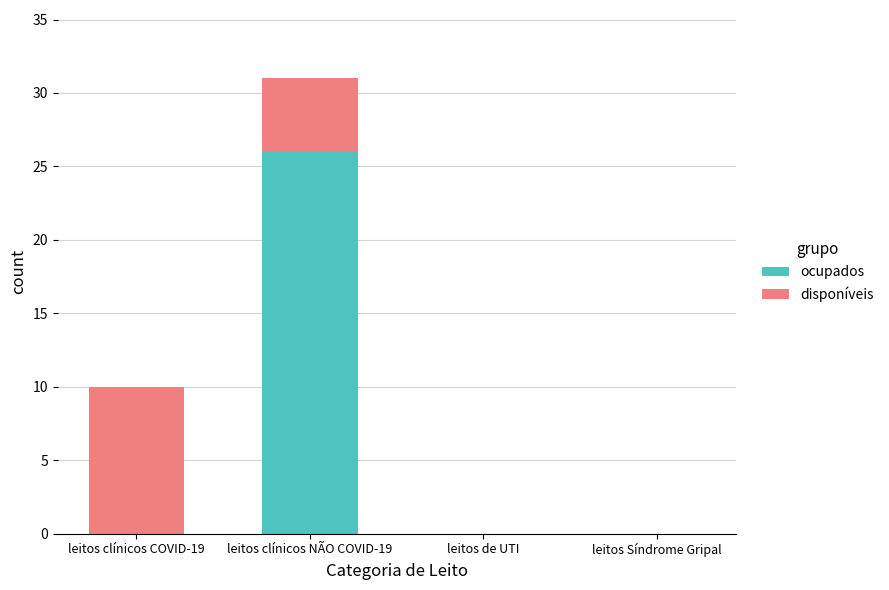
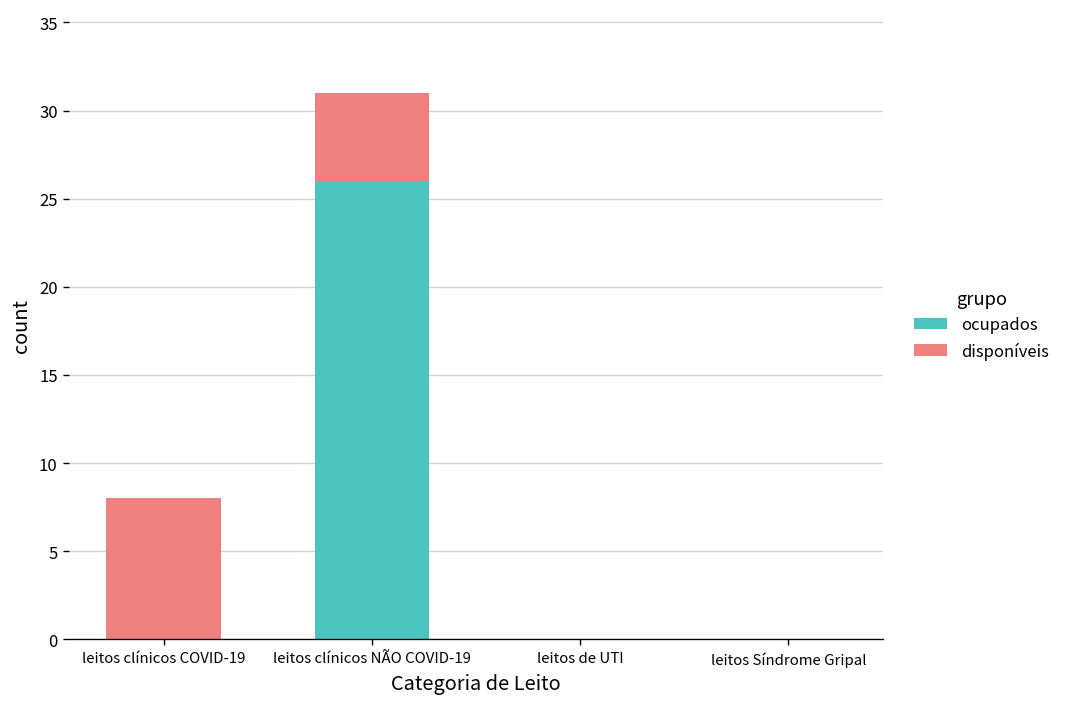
disponíveis, leitos clínicos COVID-19: 10 -> 8
